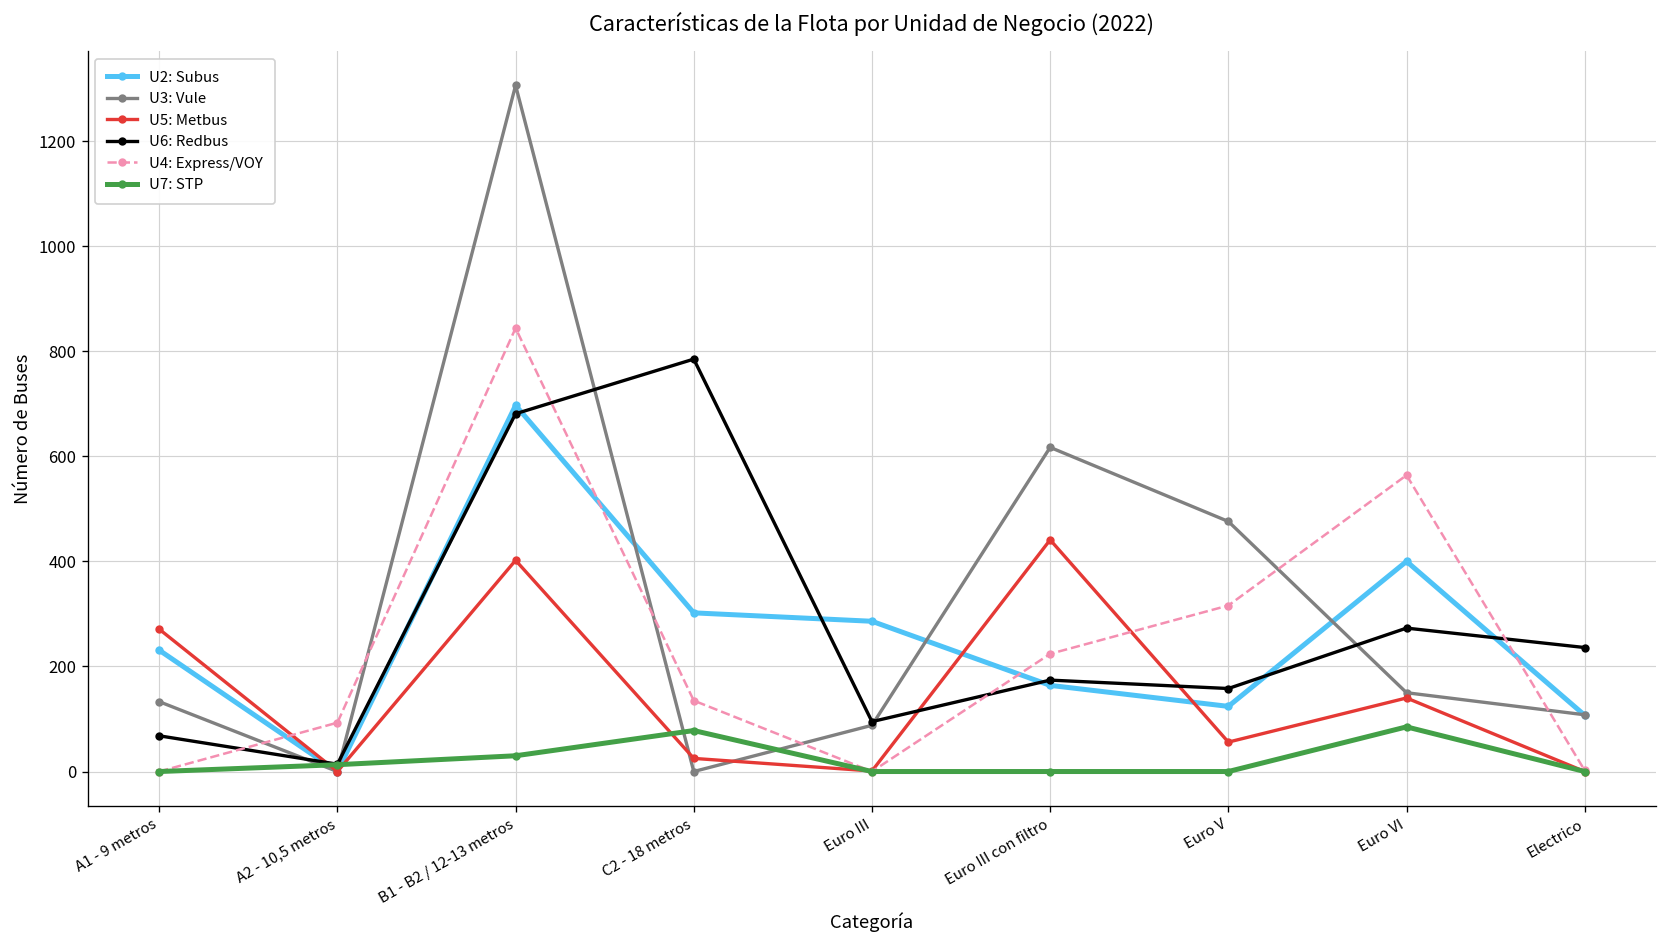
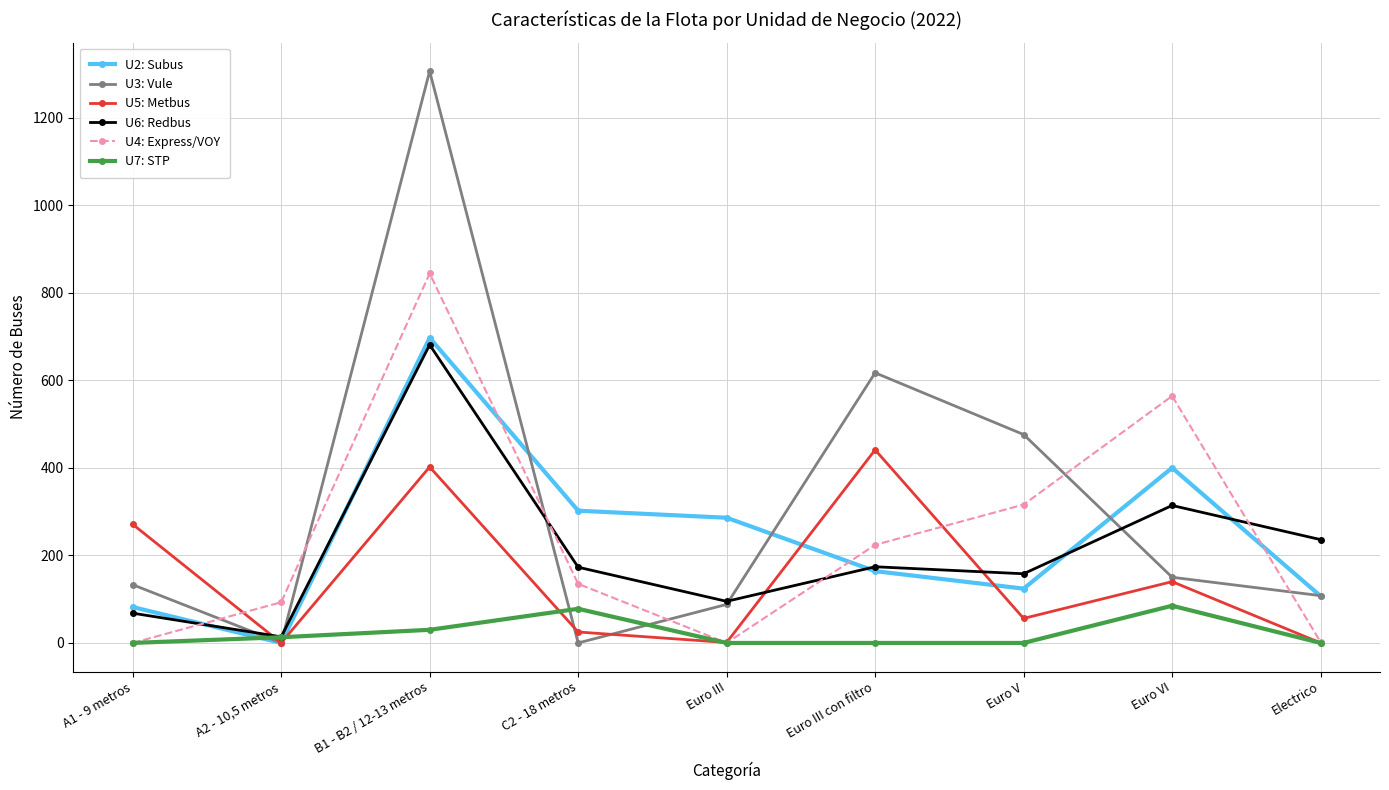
U2: Subus, A1 - 9 metros: 230 -> 80
U6: Redbus, C2 - 18 metros: 790 -> 170
U6: Redbus, Euro VI: 270 -> 310
